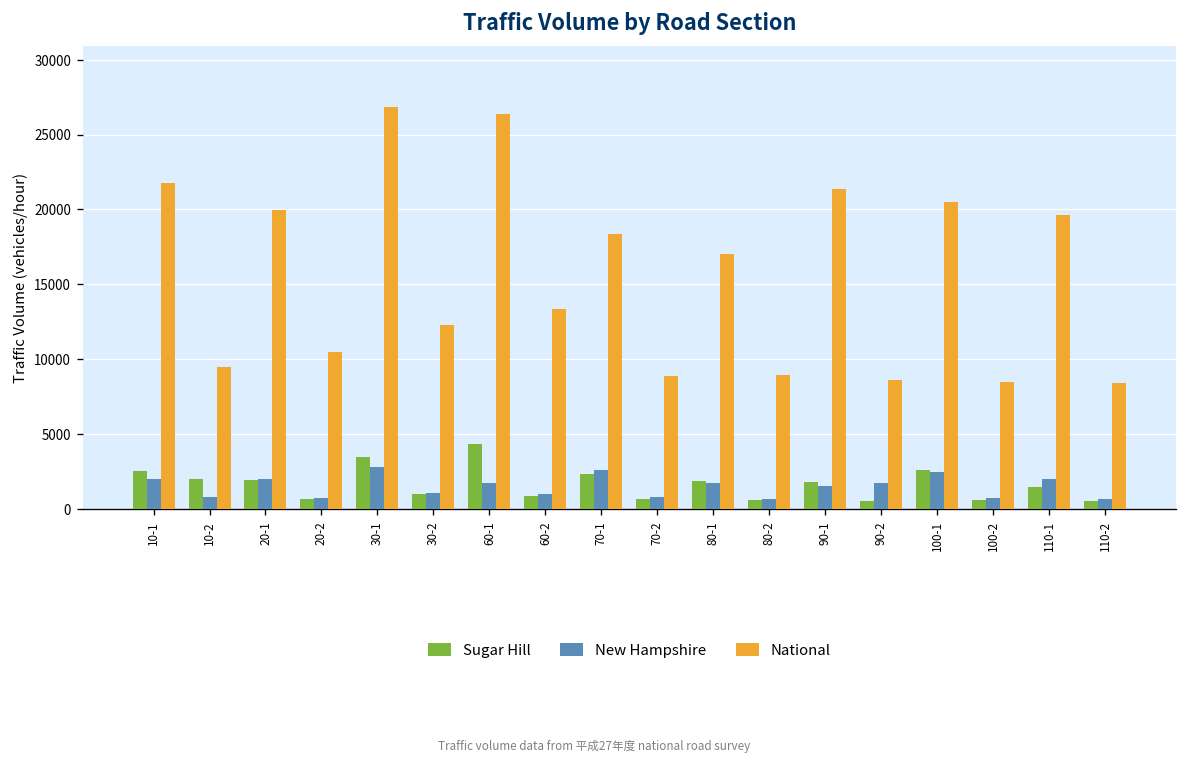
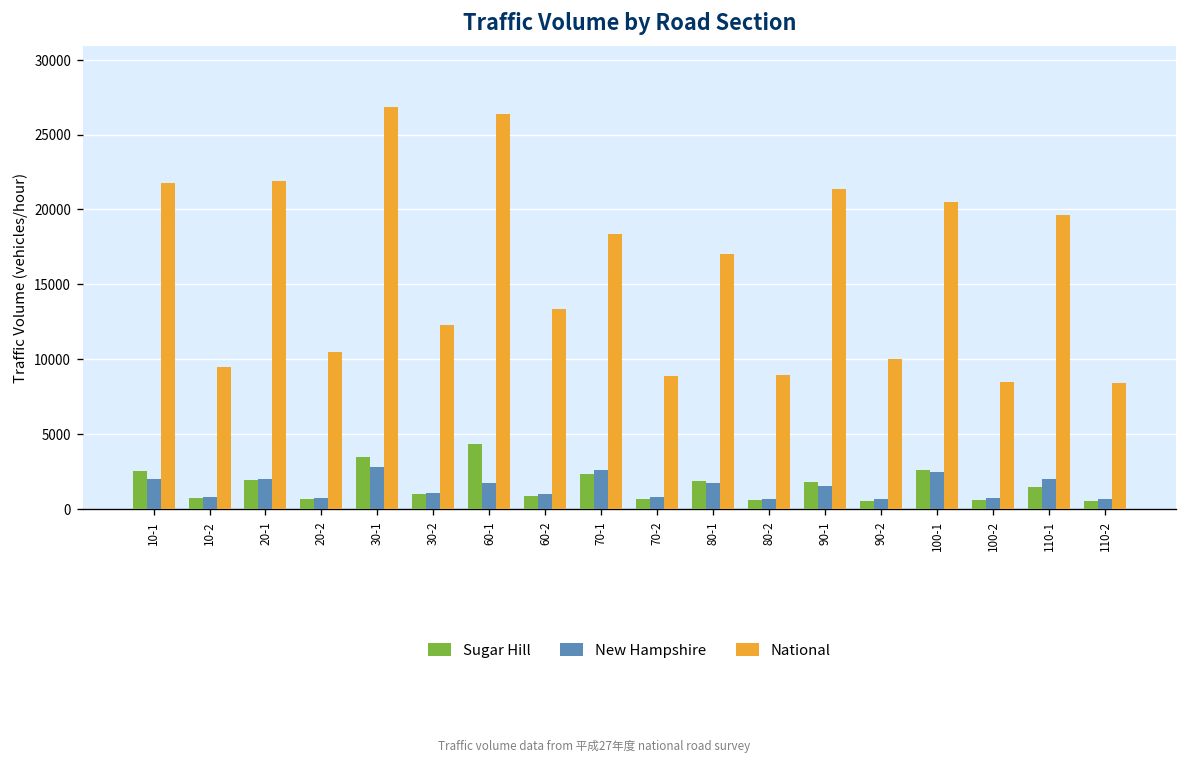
Sugar Hill, 10-2: 2000 -> 700
National, 20-1: 20000 -> 21900
New Hampshire, 90-2: 1700 -> 700
National, 90-2: 8600 -> 10000
